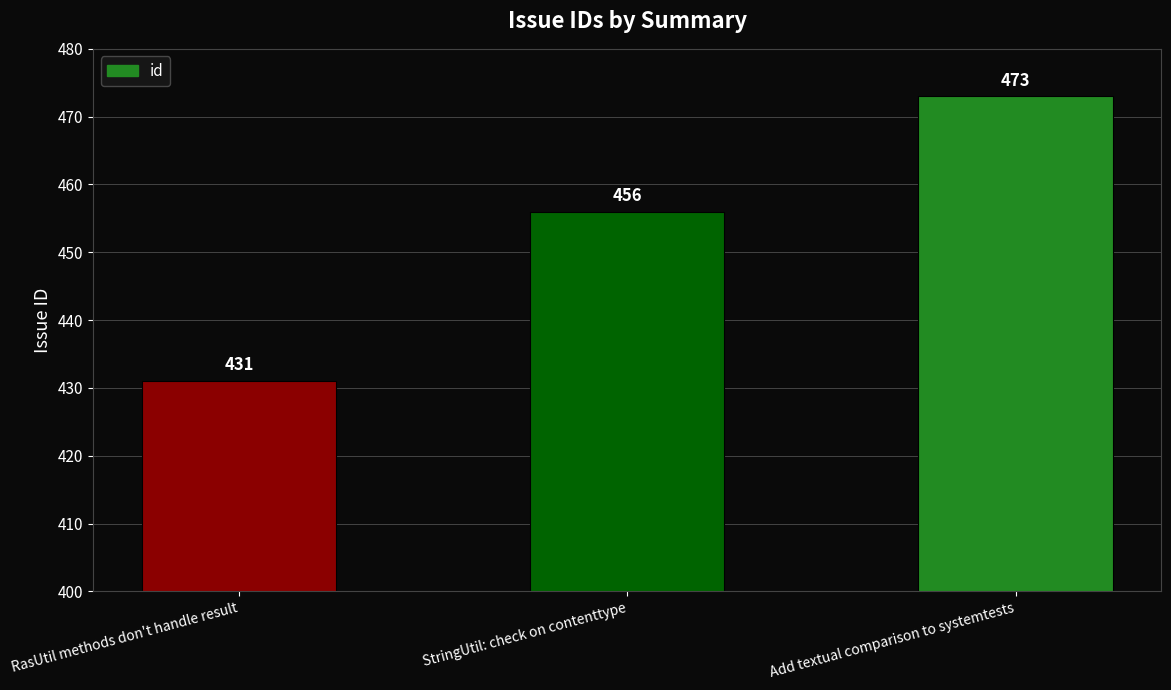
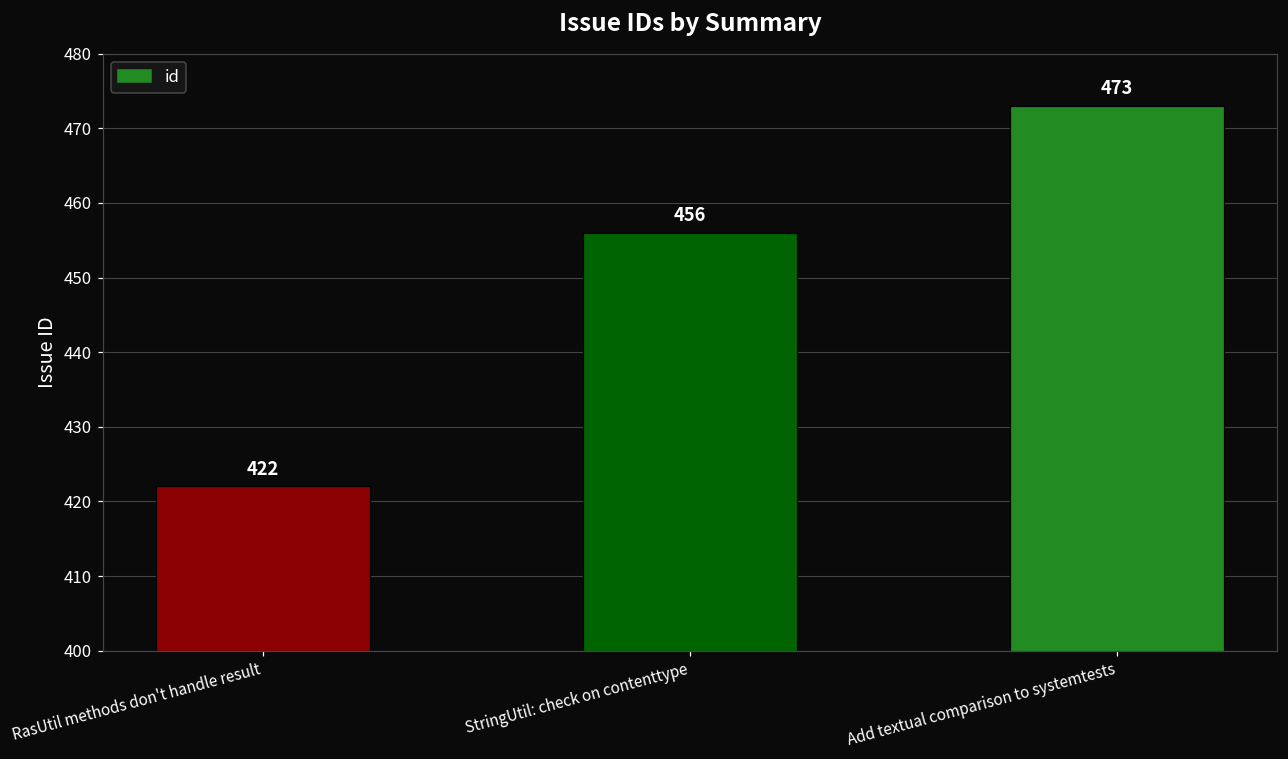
RasUtil methods don't handle result: 431 -> 422
